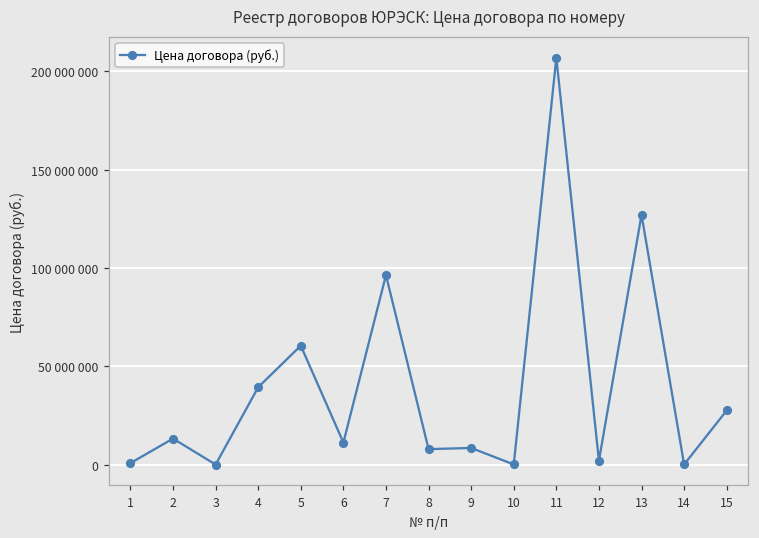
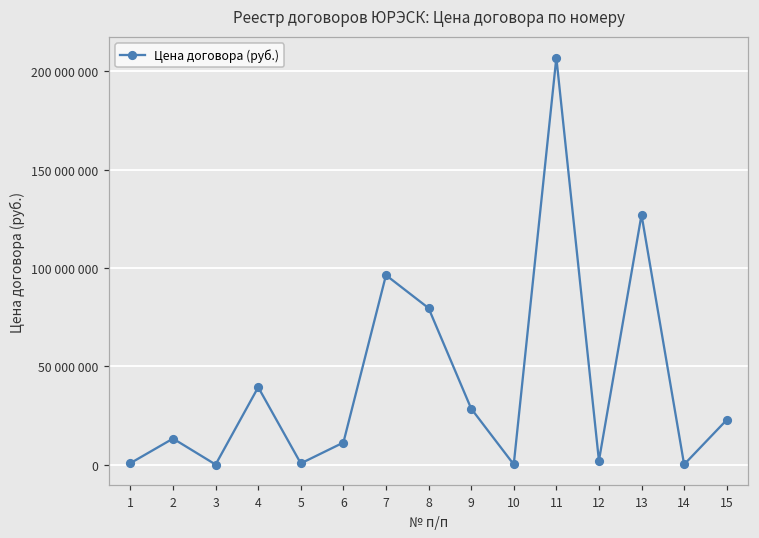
5: 61000000 -> 1000000
8: 8000000 -> 80000000
9: 9000000 -> 29000000
15: 28000000 -> 23000000
